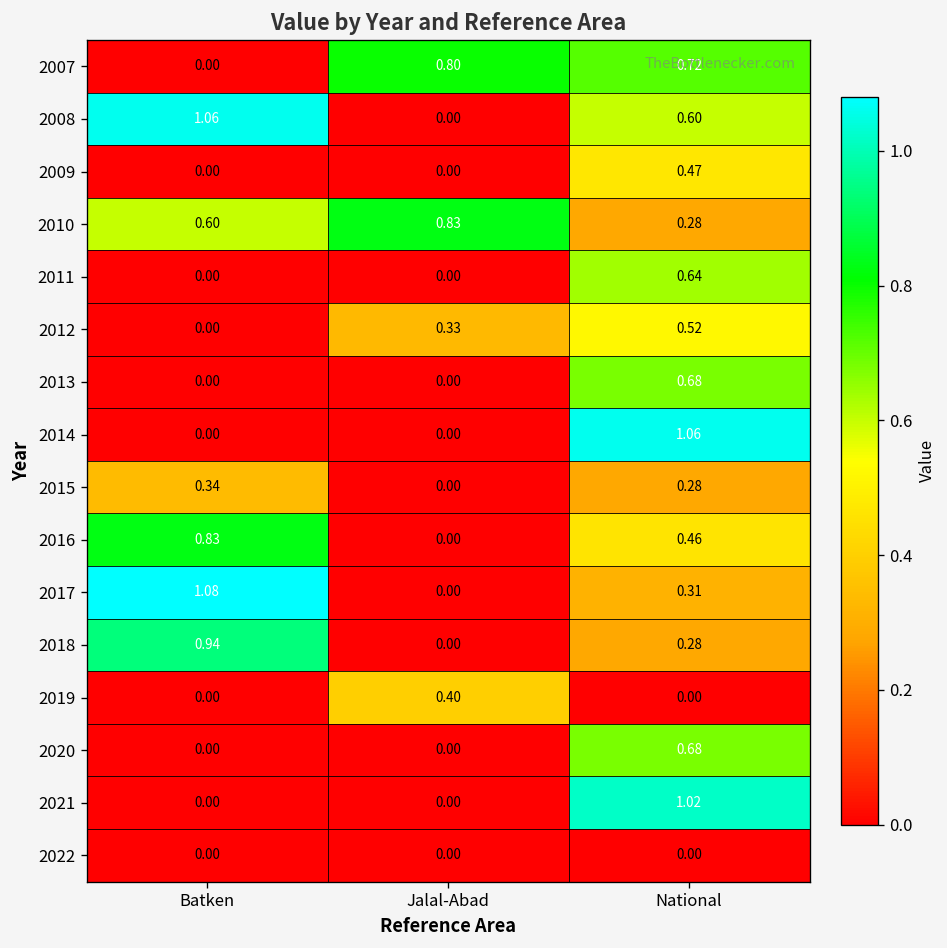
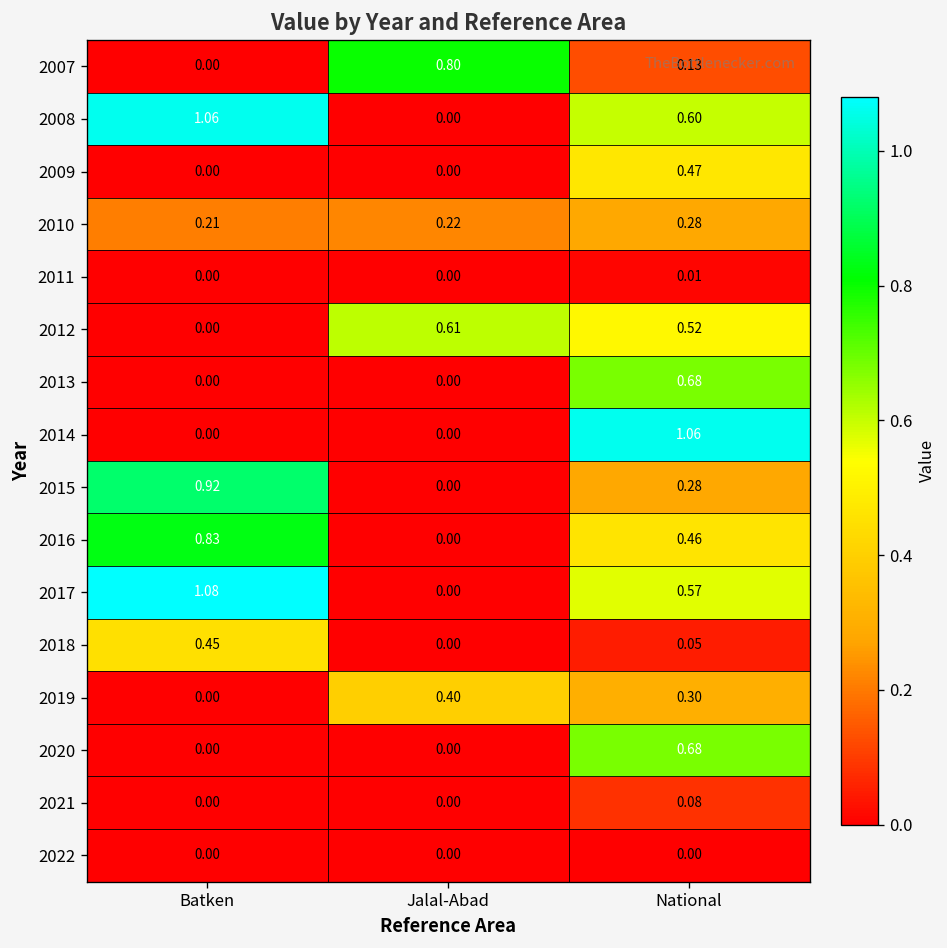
2007, National: 0.72 -> 0.13
2010, Batken: 0.60 -> 0.21
2010, Jalal-Abad: 0.83 -> 0.22
2011, National: 0.64 -> 0.01
2012, Jalal-Abad: 0.33 -> 0.61
2015, Batken: 0.34 -> 0.92
2017, National: 0.31 -> 0.57
2018, Batken: 0.94 -> 0.45
2018, National: 0.28 -> 0.05
2019, National: 0.00 -> 0.30
2021, National: 1.02 -> 0.08
